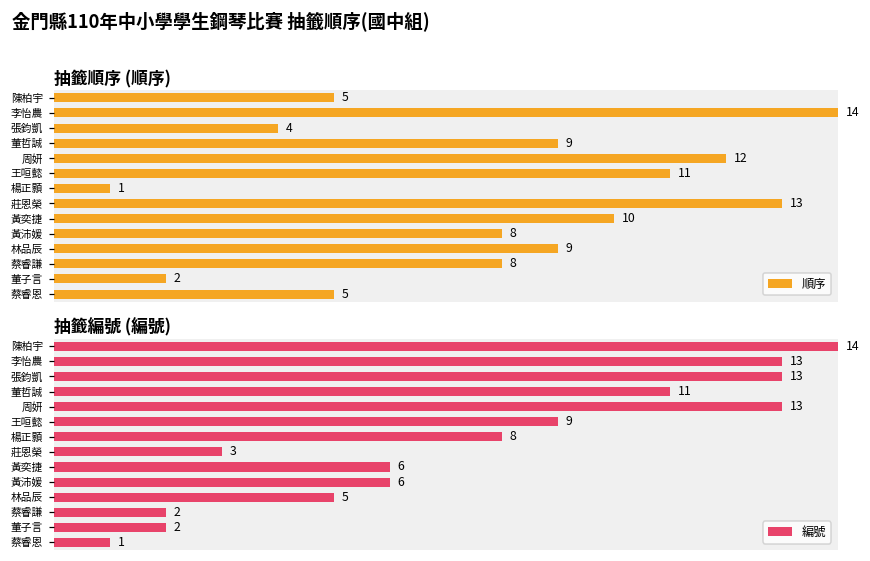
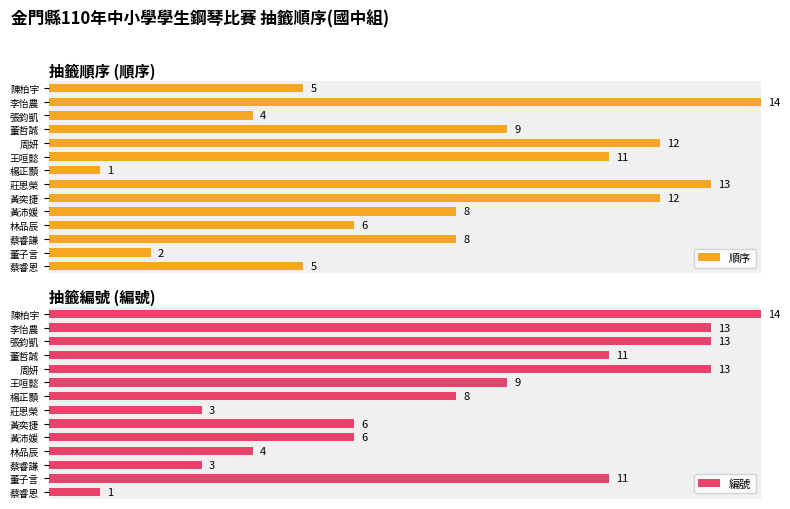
抽籤順序 (順序), 黃奕捷: 10 -> 12
抽籤順序 (順序), 林品辰: 9 -> 6
抽籤編號 (編號), 林品辰: 5 -> 4
抽籤編號 (編號), 蔡睿謙: 2 -> 3
抽籤編號 (編號), 董子言: 2 -> 11
